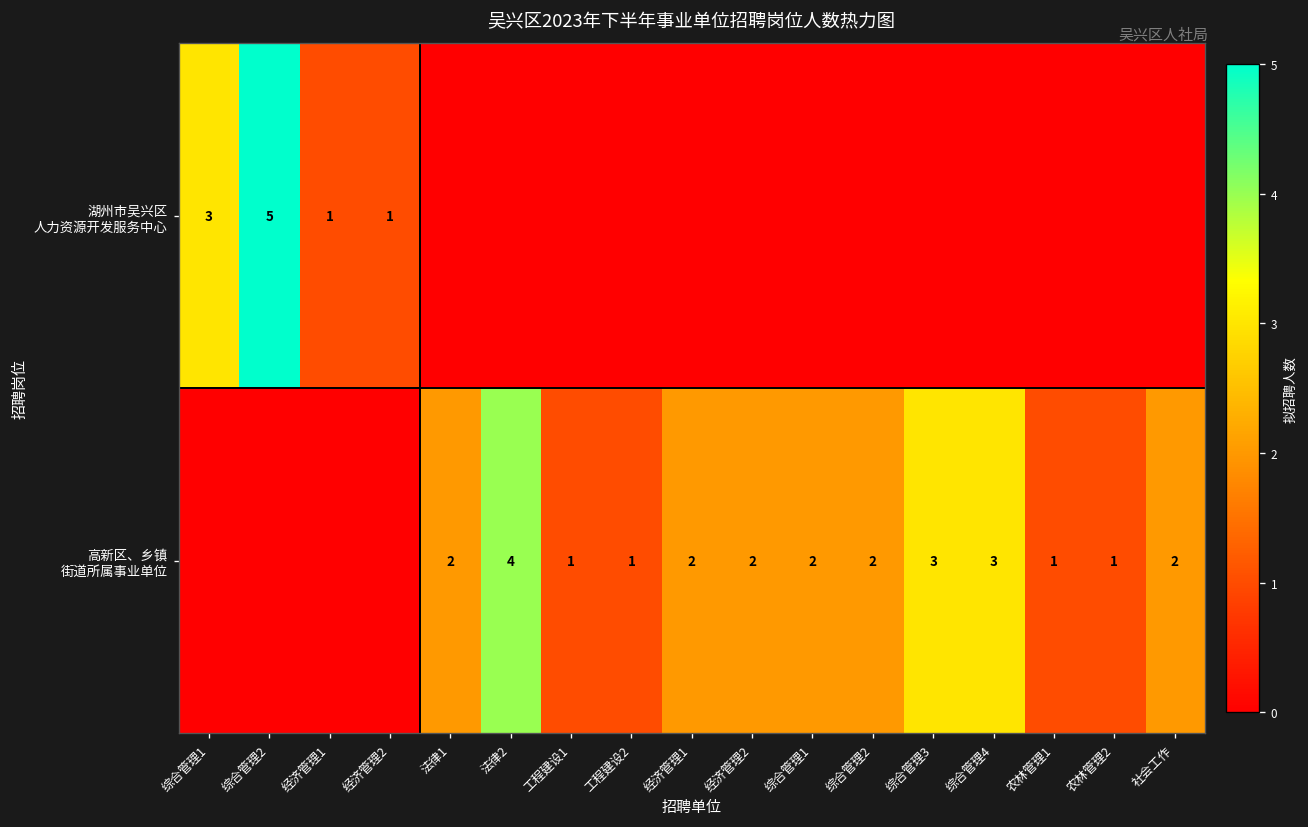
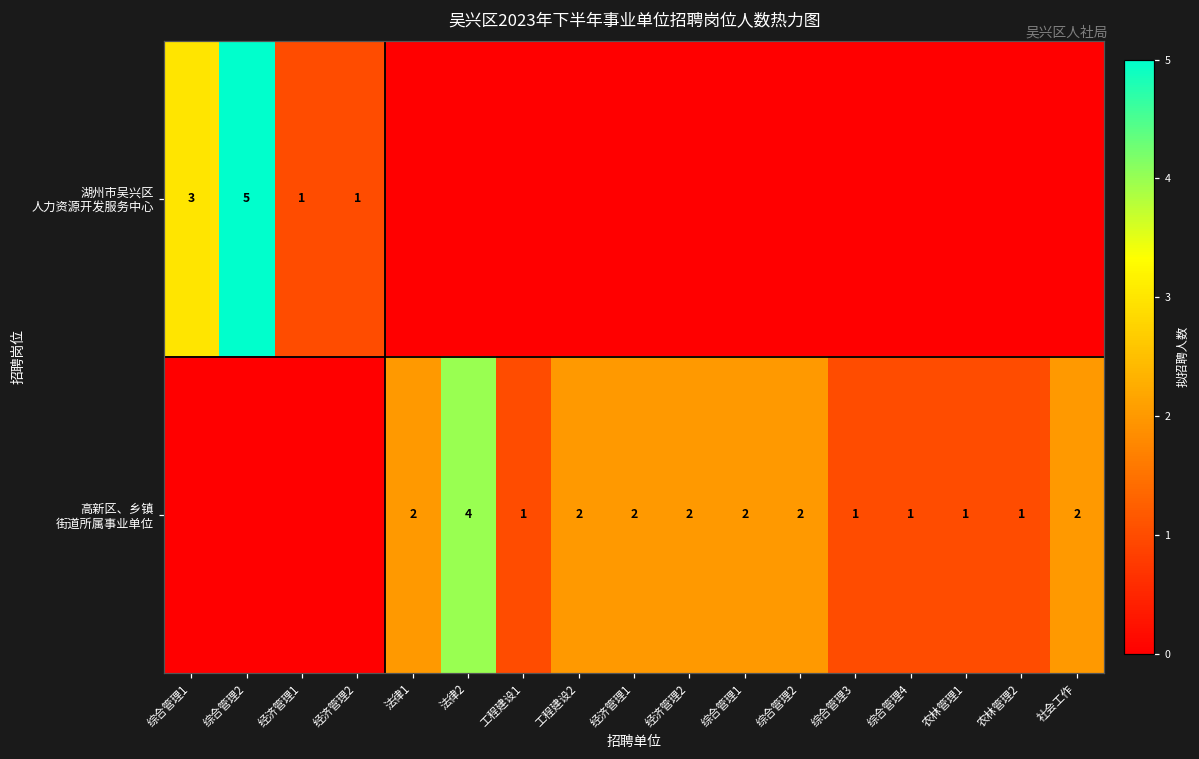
高新区、乡镇 街道所属事业单位, 工程建设2: 1 -> 2
高新区、乡镇 街道所属事业单位, 综合管理3: 3 -> 1
高新区、乡镇 街道所属事业单位, 综合管理4: 3 -> 1
